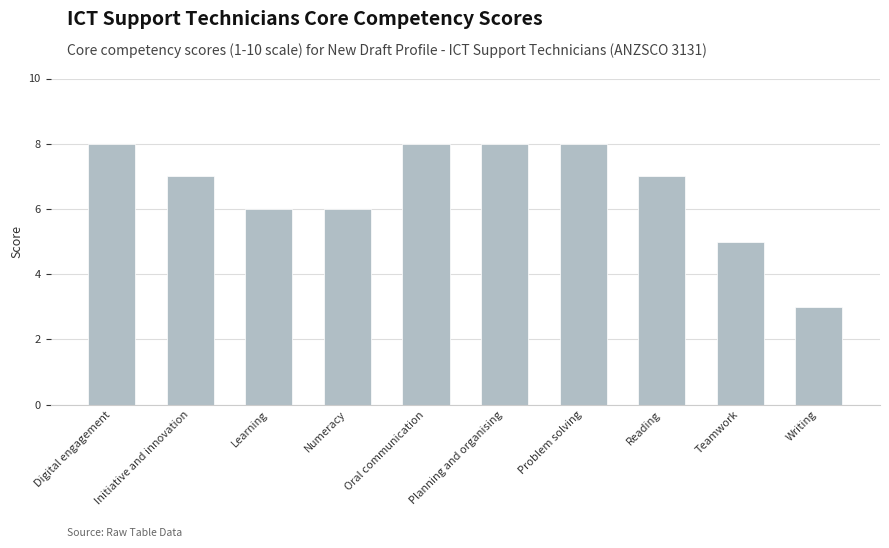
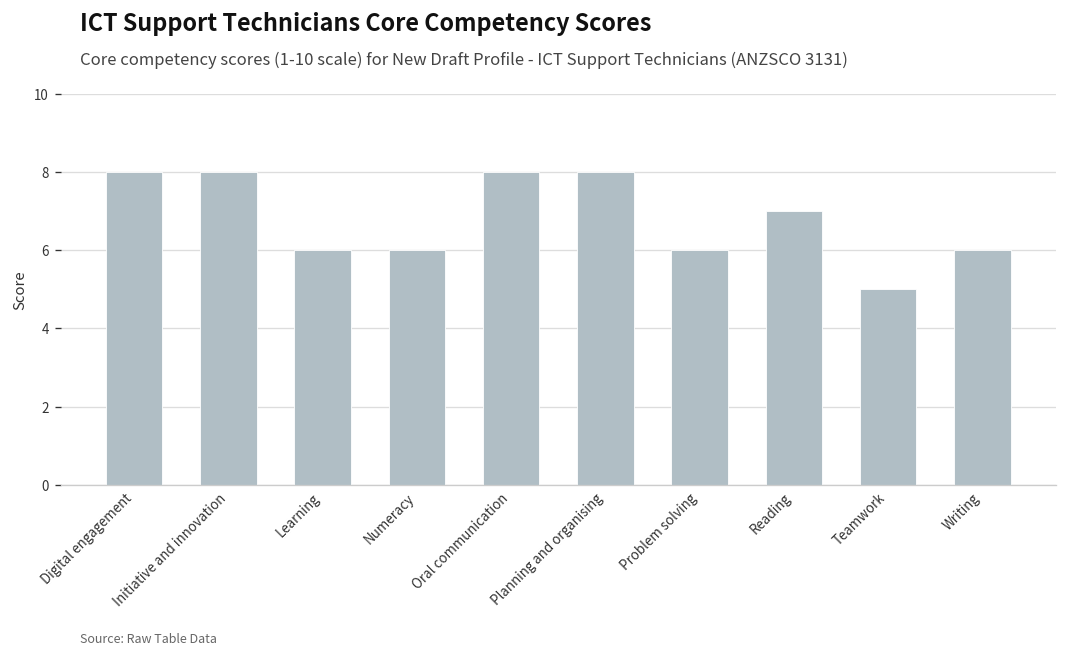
Initiative and innovation: 7 -> 8
Problem solving: 8 -> 6
Writing: 3 -> 6
